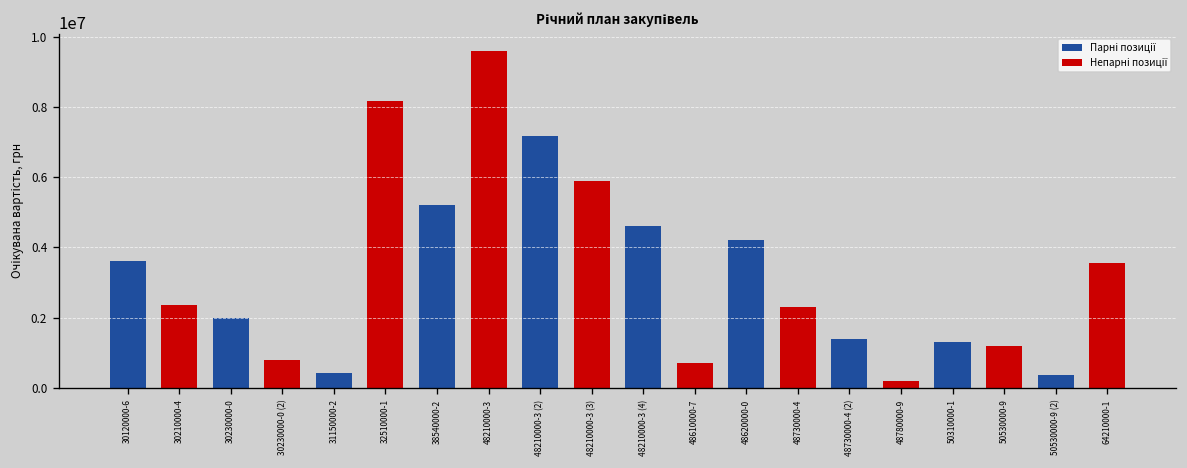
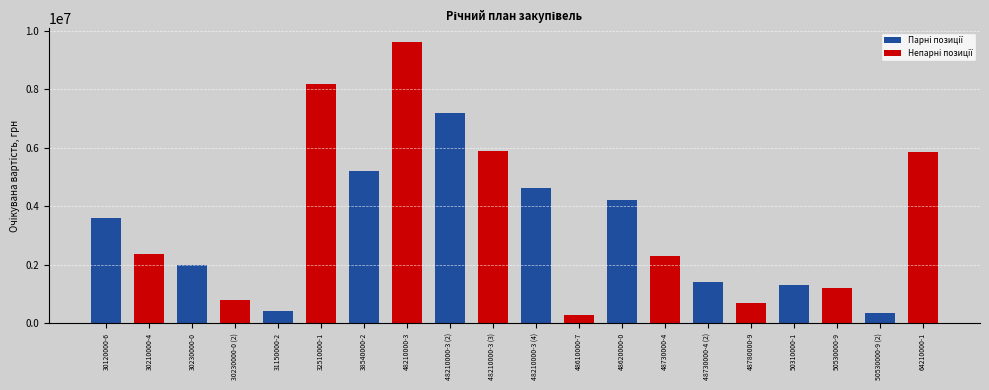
48610000-7: 700000 -> 300000
48780000-9: 200000 -> 700000
64210000-1: 3600000 -> 5800000
